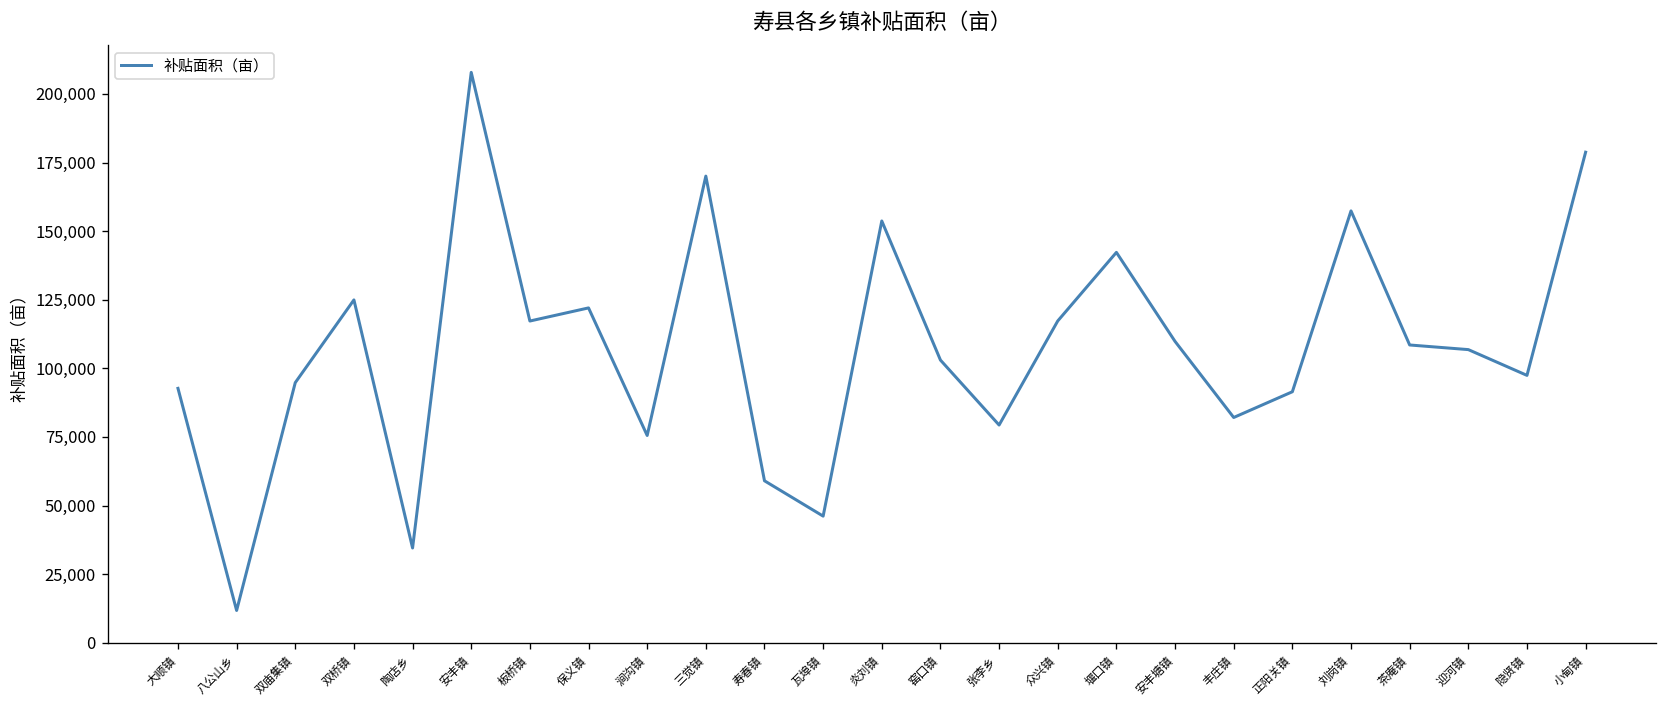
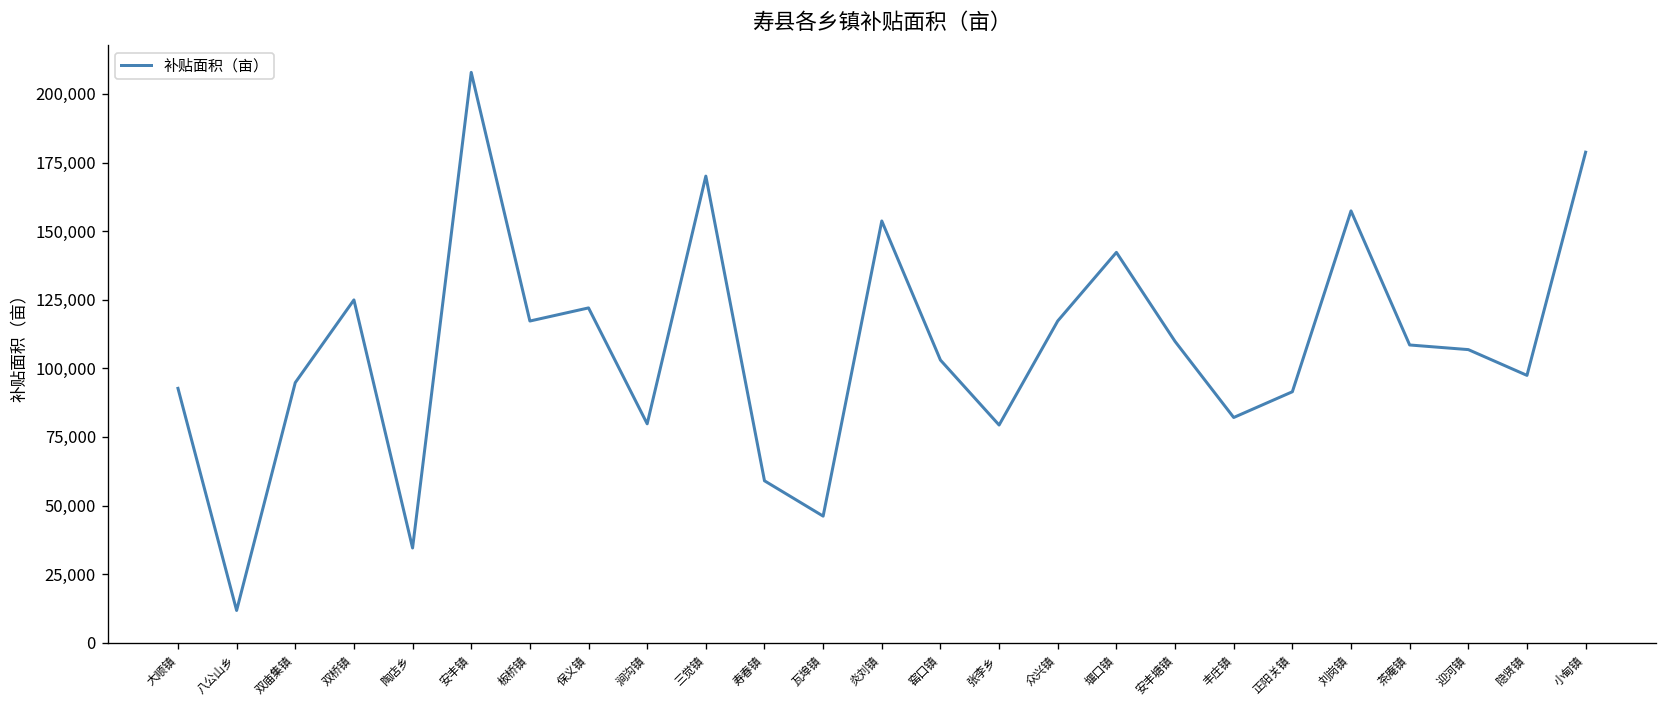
涧沟镇: 76,000 -> 80,000
